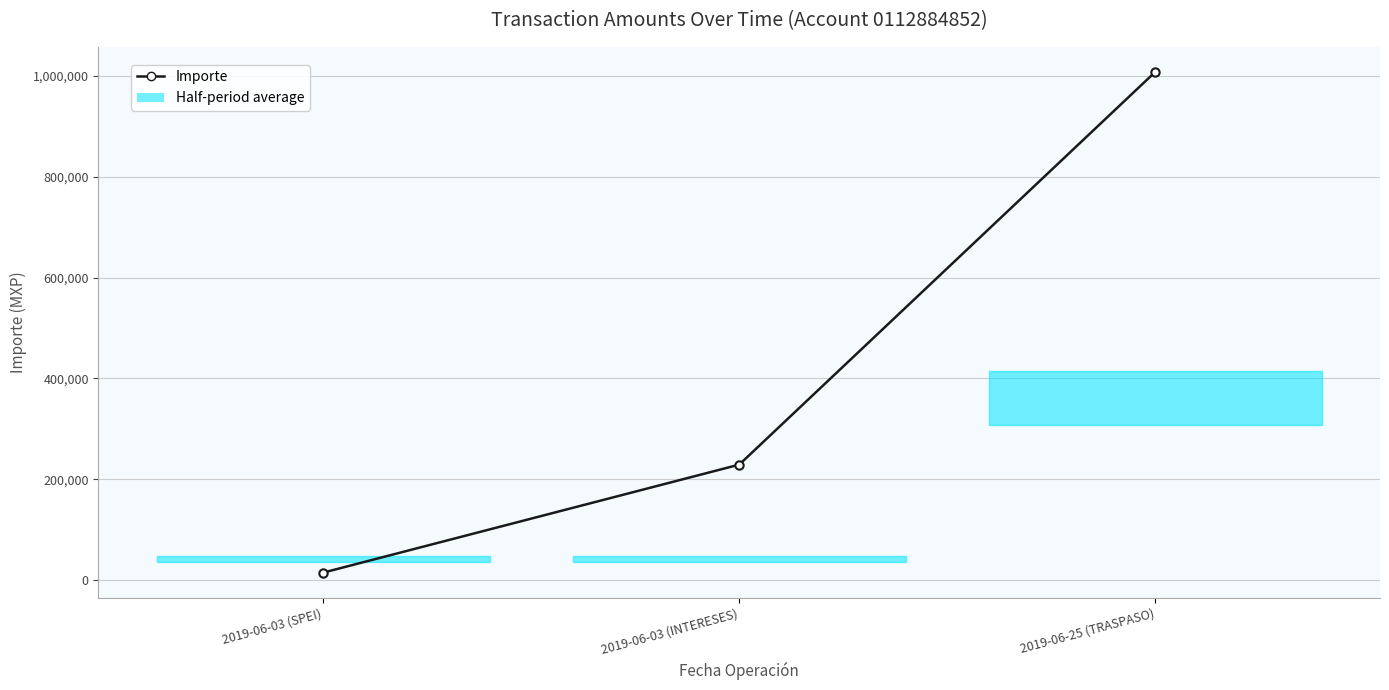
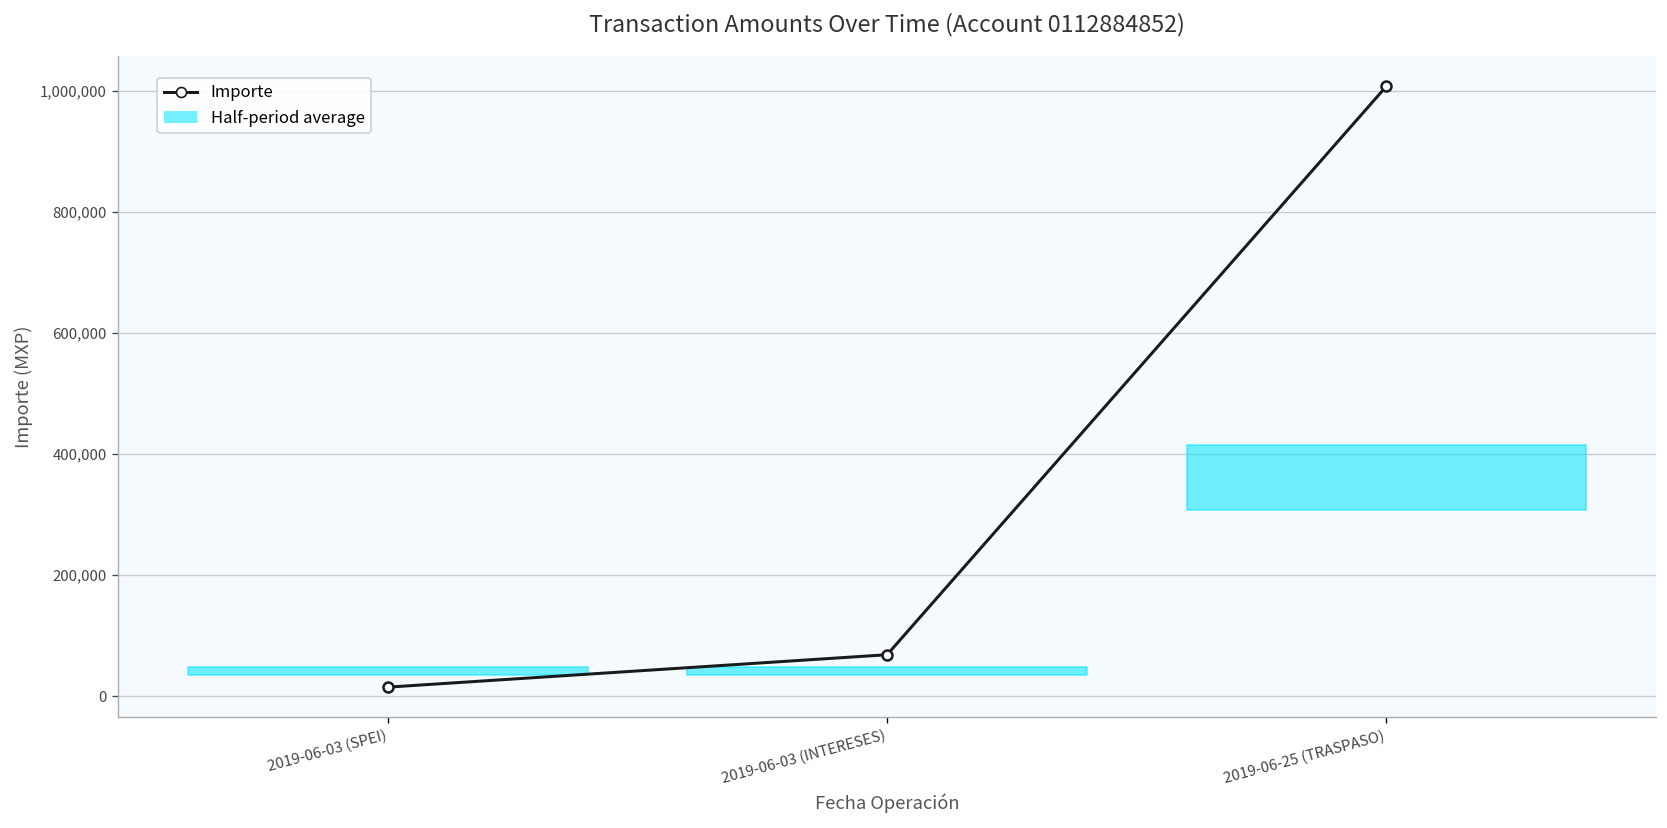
Importe, 2019-06-03 (INTERESES): 230,000 -> 70,000
